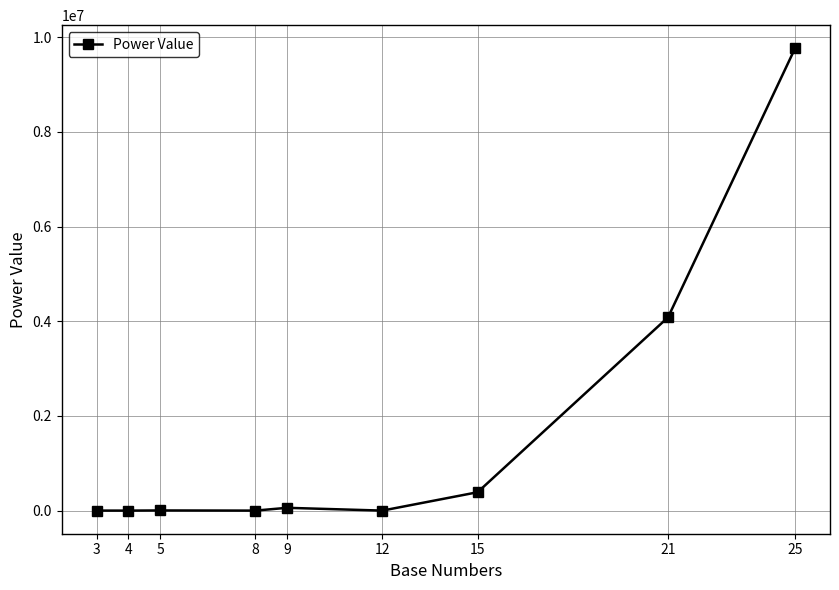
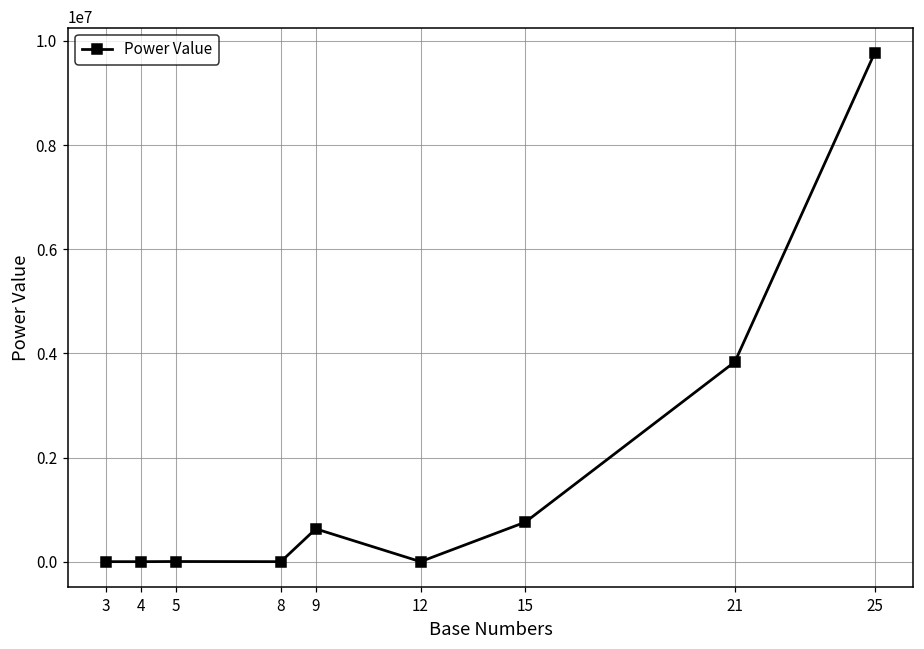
9: 100000 -> 600000
15: 400000 -> 800000
21: 4100000 -> 3800000
